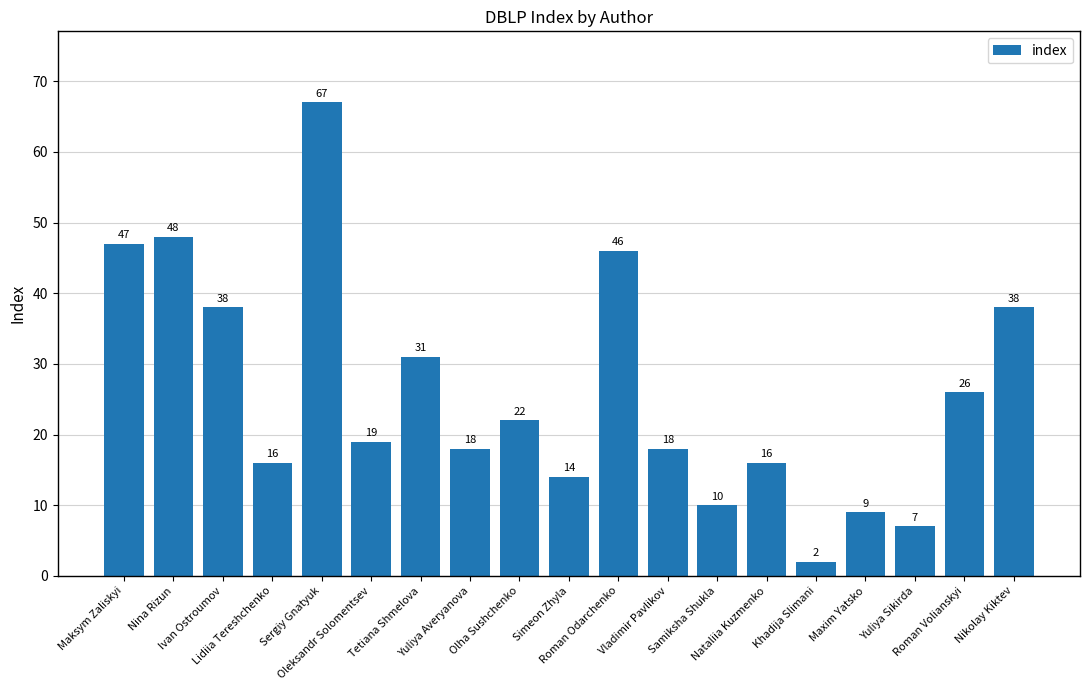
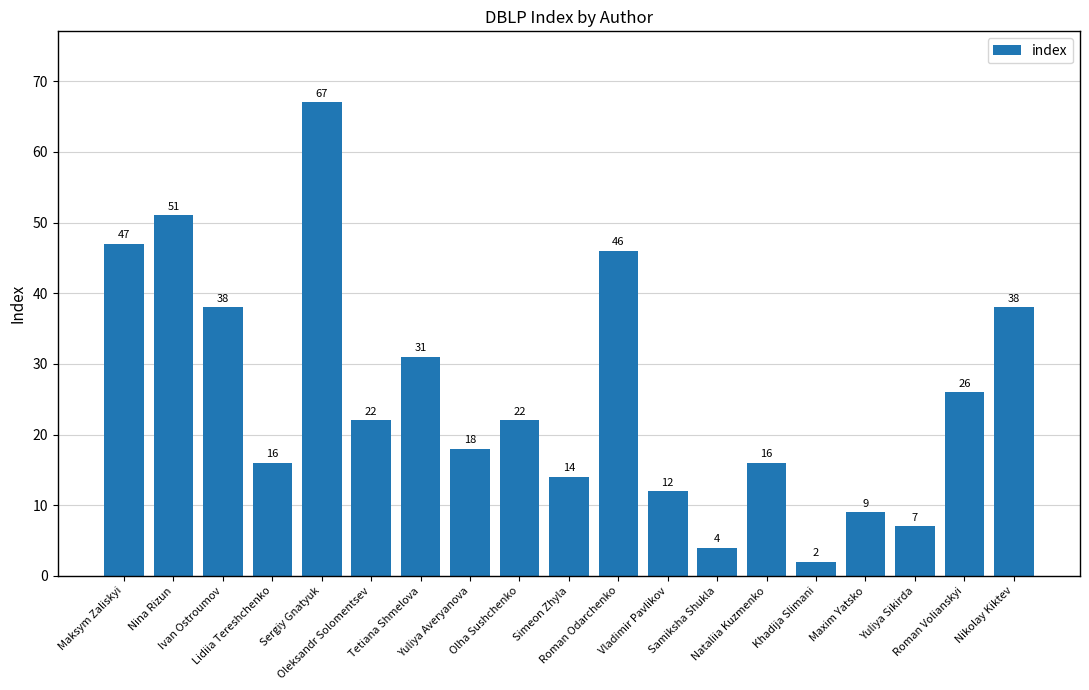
Nina Rizun: 48 -> 51
Oleksandr Solomentsev: 19 -> 22
Vladimir Pavlikov: 18 -> 12
Samiksha Shukla: 10 -> 4
